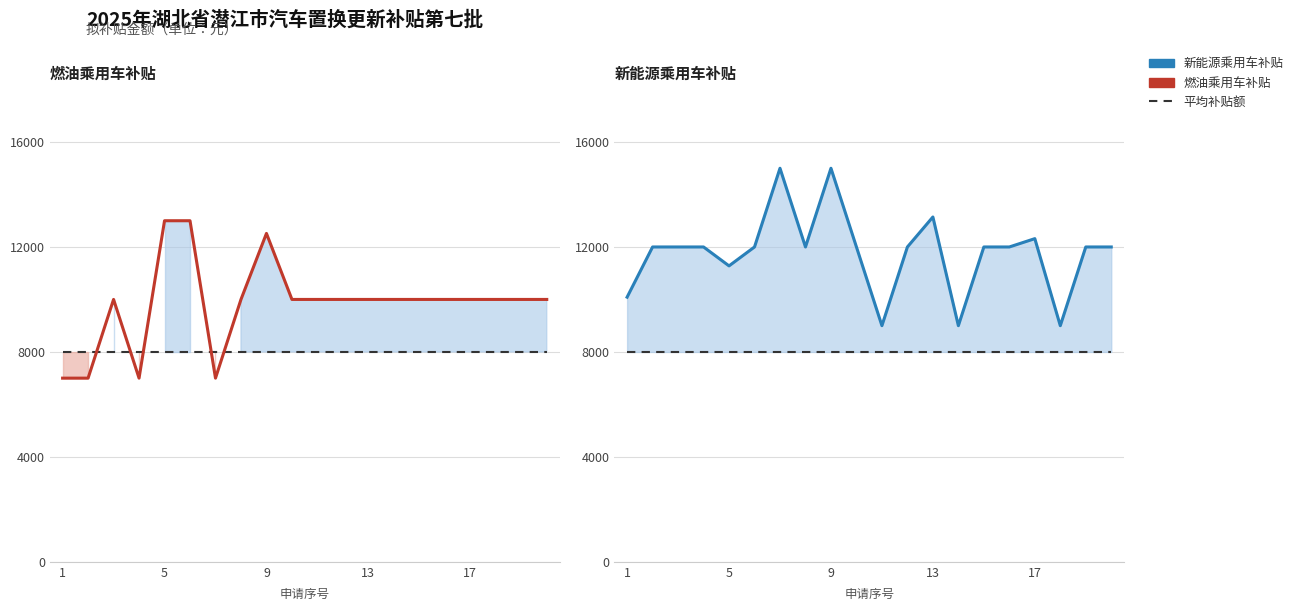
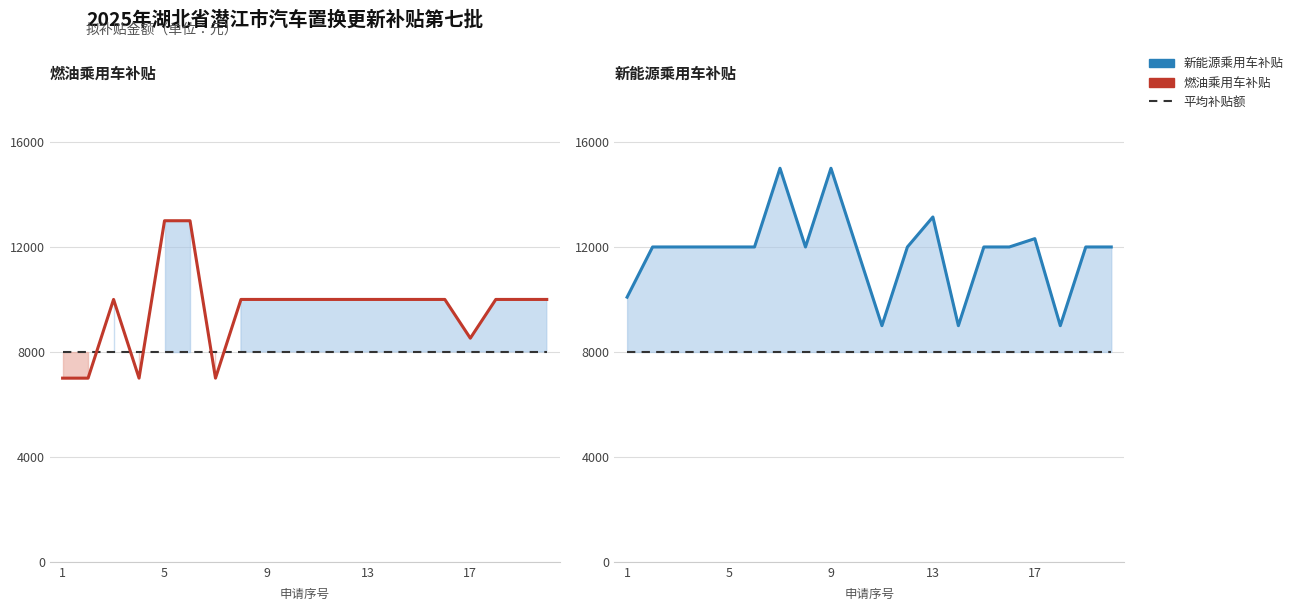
燃油乘用车补贴, 燃油乘用车补贴, 9: 12500 -> 10000
燃油乘用车补贴, 燃油乘用车补贴, 17: 10000 -> 8500
新能源乘用车补贴, 新能源乘用车补贴, 5: 11300 -> 12000
